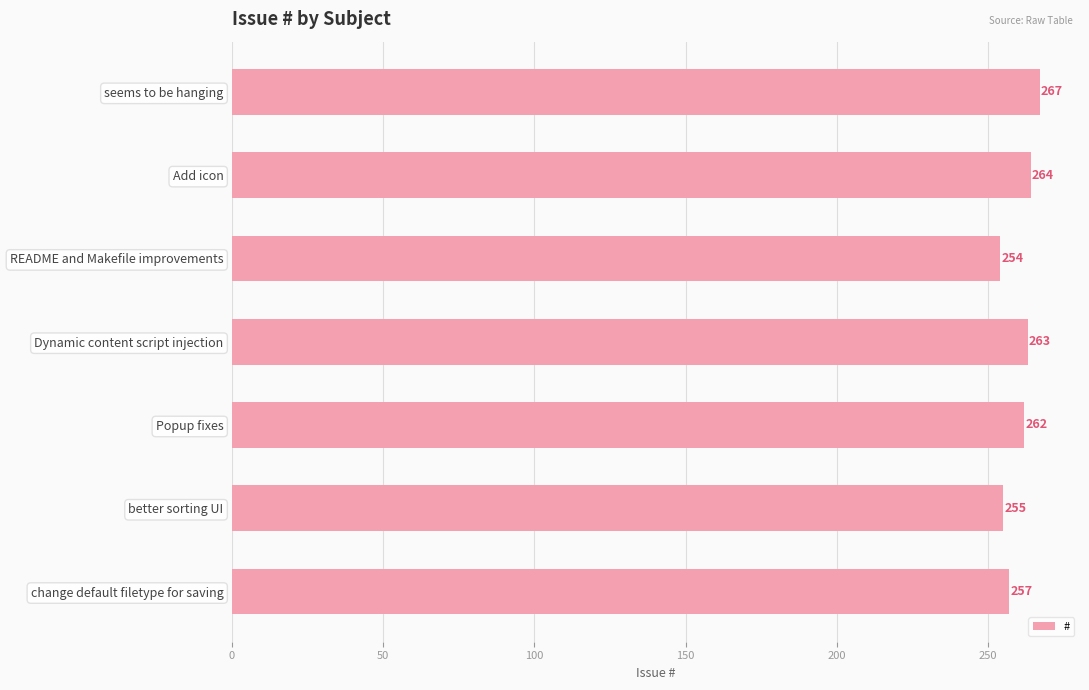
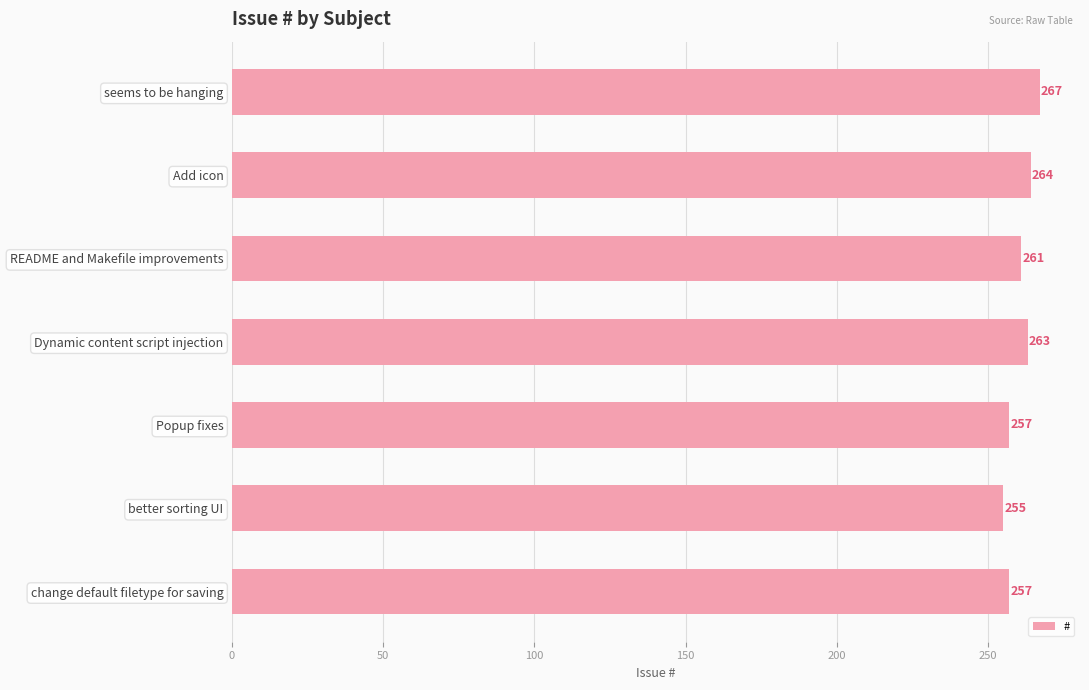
README and Makefile improvements: 254 -> 261
Popup fixes: 262 -> 257
